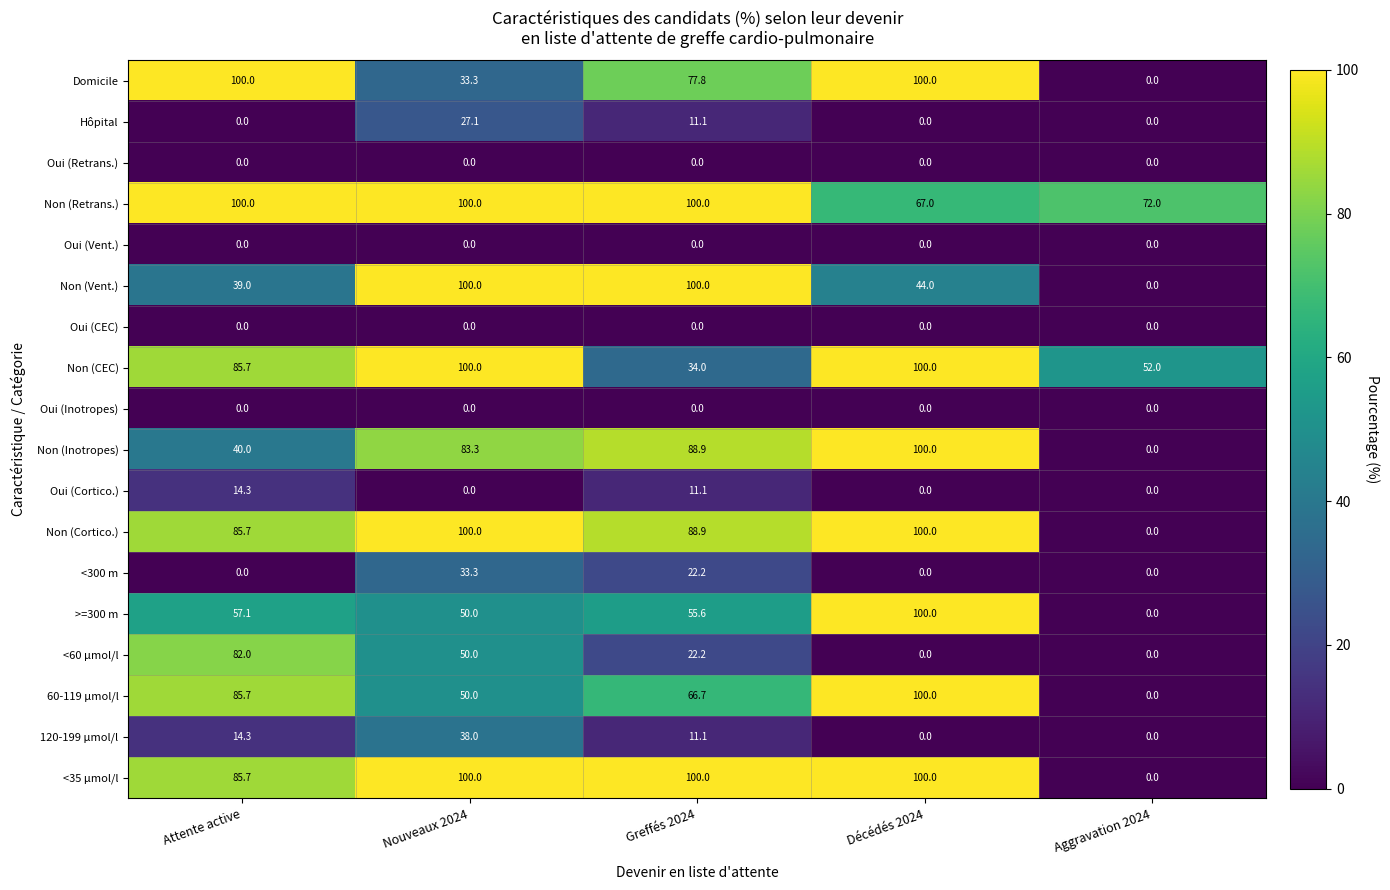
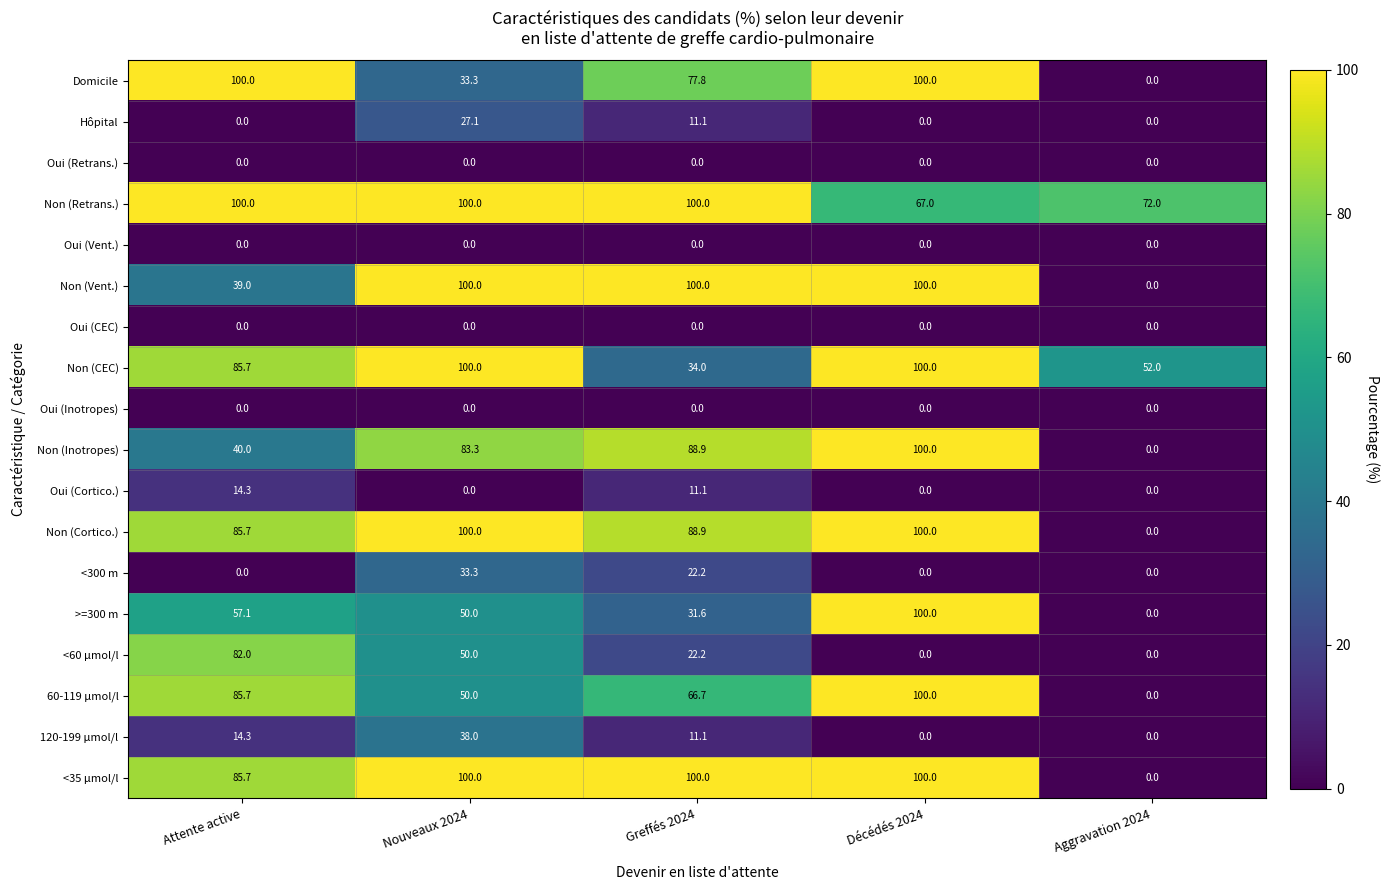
Non (Vent.), Décédés 2024: 44.0 -> 100.0
>=300 m, Greffés 2024: 55.6 -> 31.6
